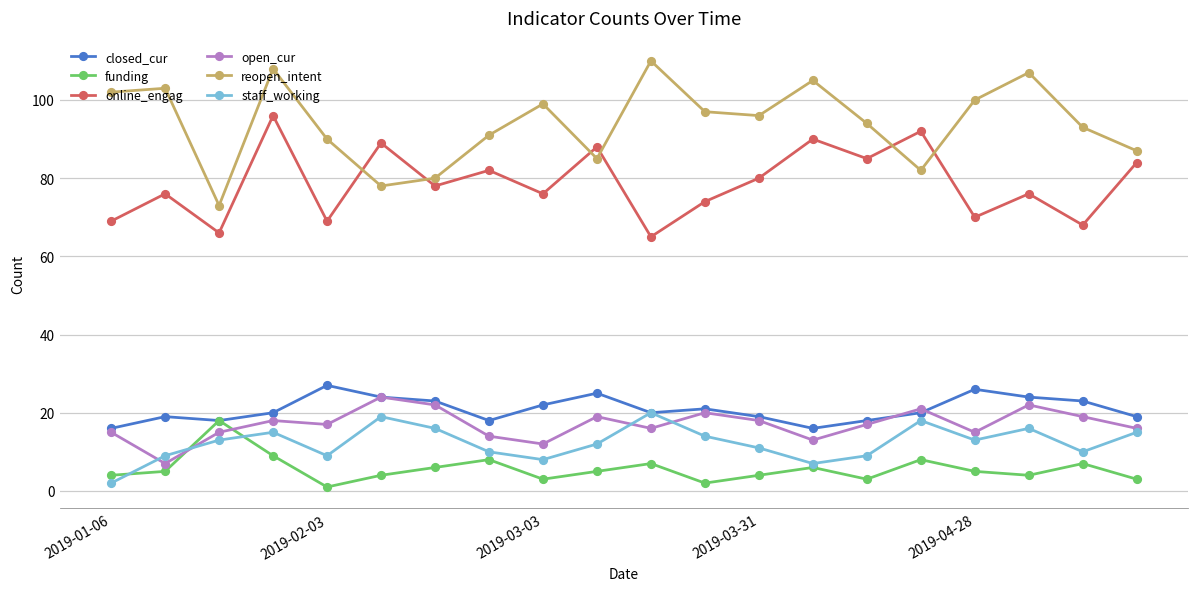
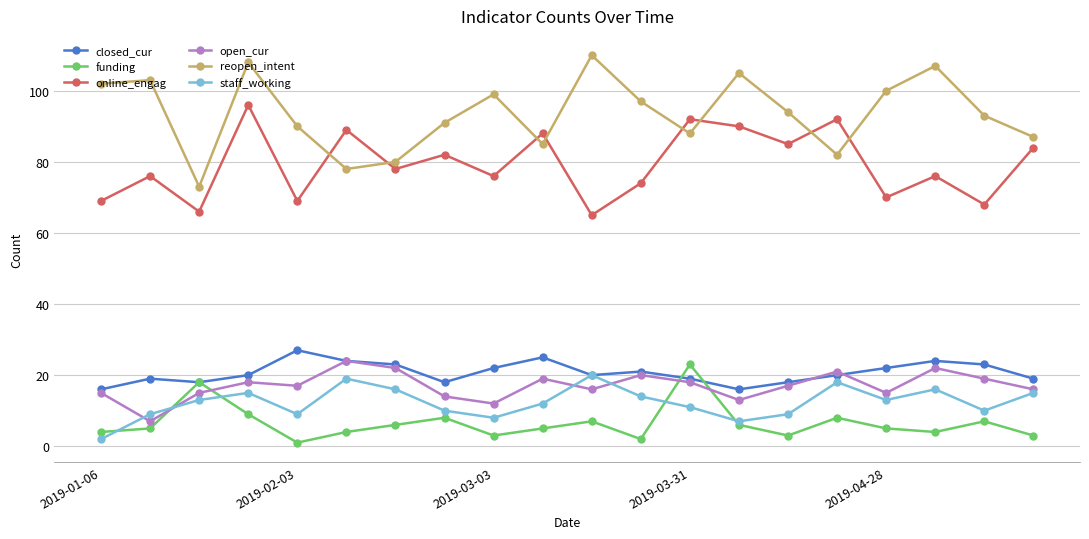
funding, 2019-03-31: 4 -> 23
online_engag, 2019-03-31: 80 -> 92
reopen_intent, 2019-03-31: 96 -> 88
closed_cur, 2019-04-28: 26 -> 22
